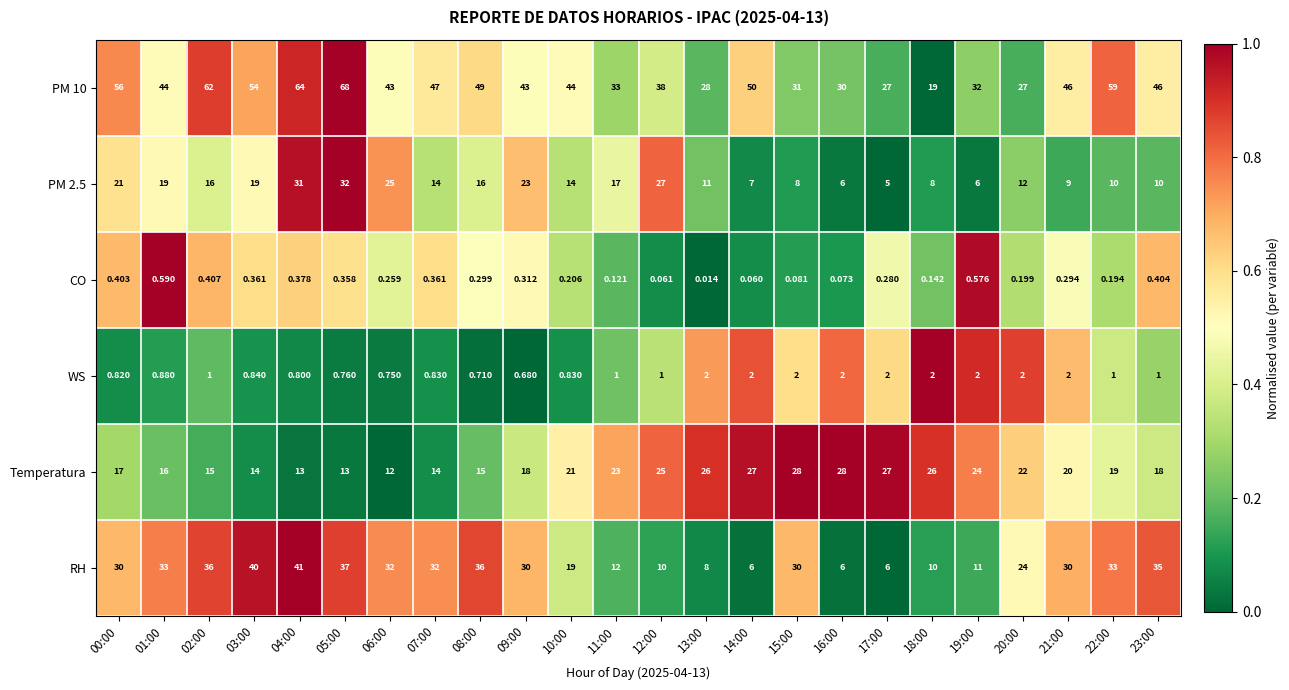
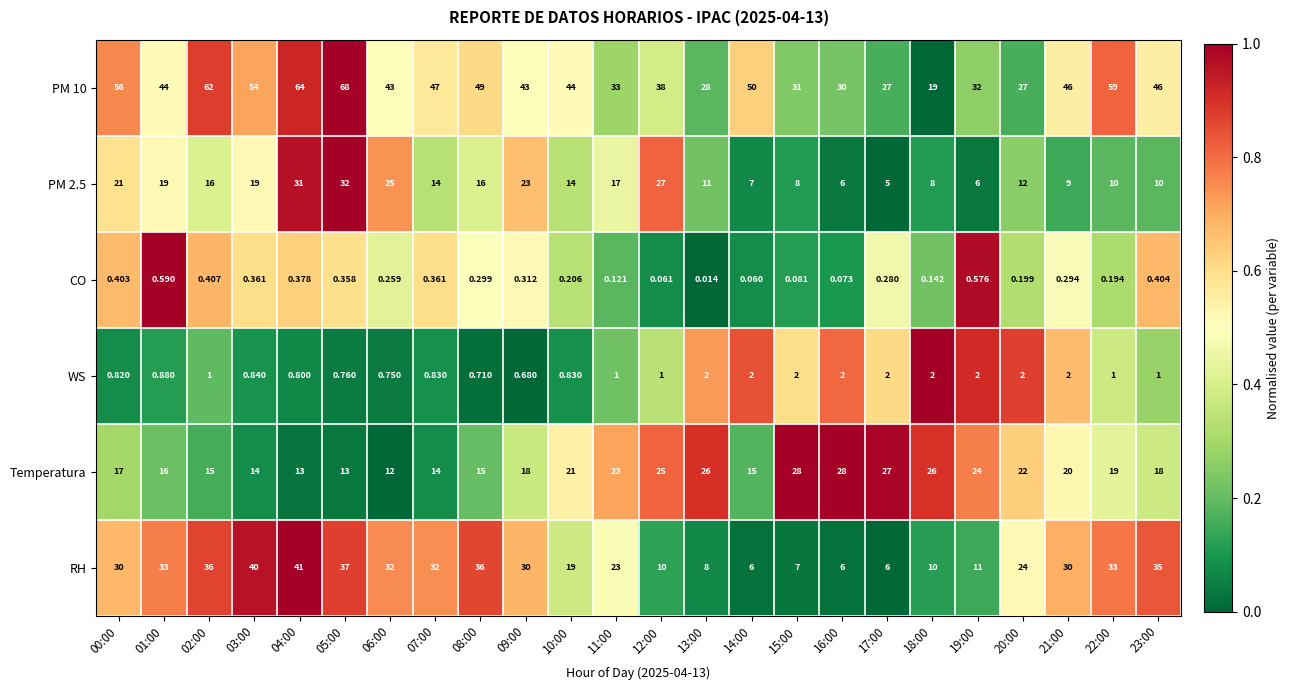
Temperatura, 14:00: 27 -> 15
RH, 11:00: 12 -> 23
RH, 15:00: 30 -> 7
